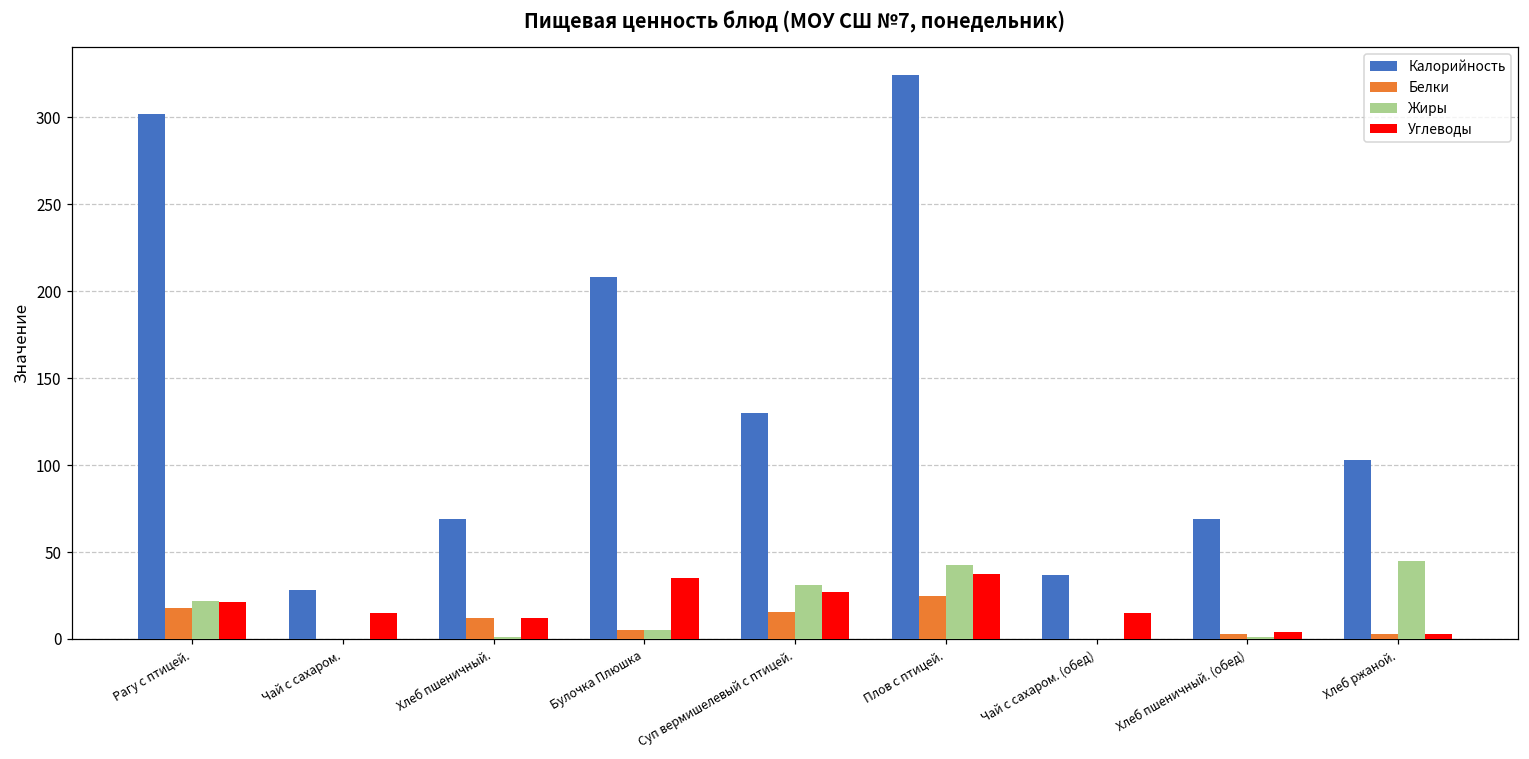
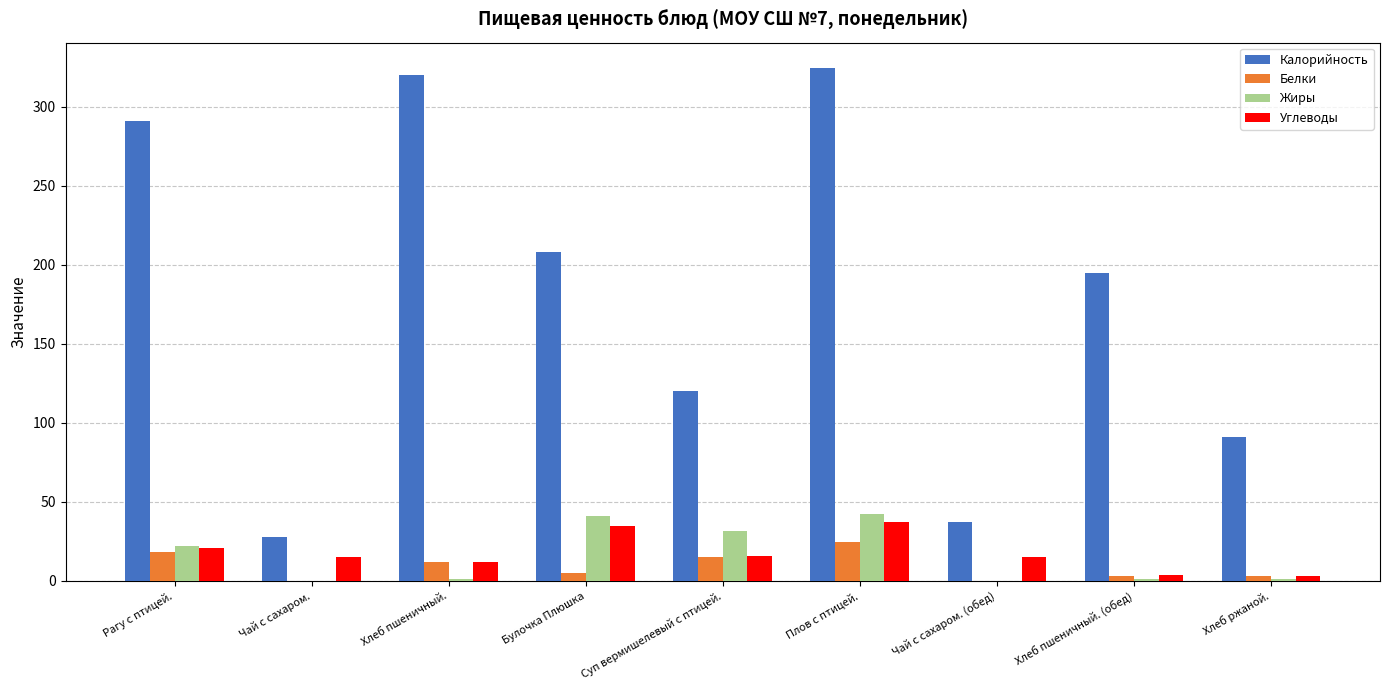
Калорийность, Рагу с птицей.: 302 -> 291
Калорийность, Хлеб пшеничный.: 69 -> 320
Жиры, Булочка Плюшка: 5 -> 41
Калорийность, Суп вермишелевый с птицей.: 130 -> 120
Углеводы, Суп вермишелевый с птицей.: 27 -> 16
Калорийность, Хлеб пшеничный. (обед): 69 -> 195
Калорийность, Хлеб ржаной.: 103 -> 91
Жиры, Хлеб ржаной.: 45 -> 1
